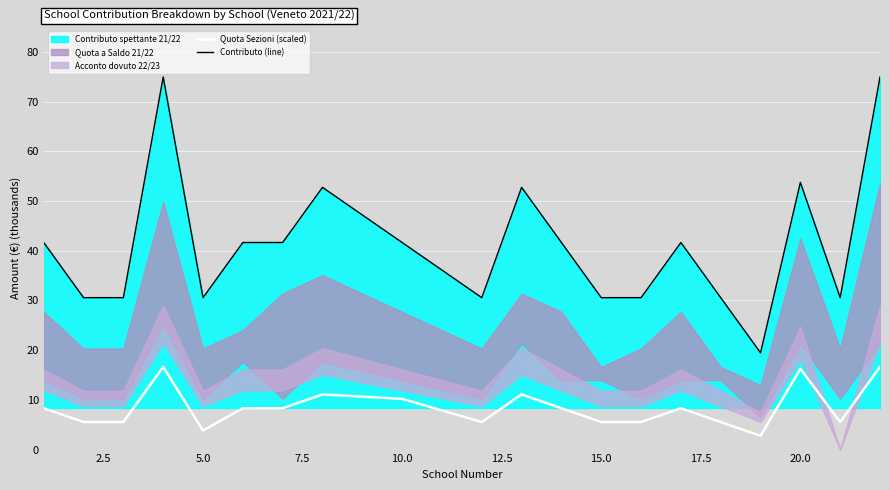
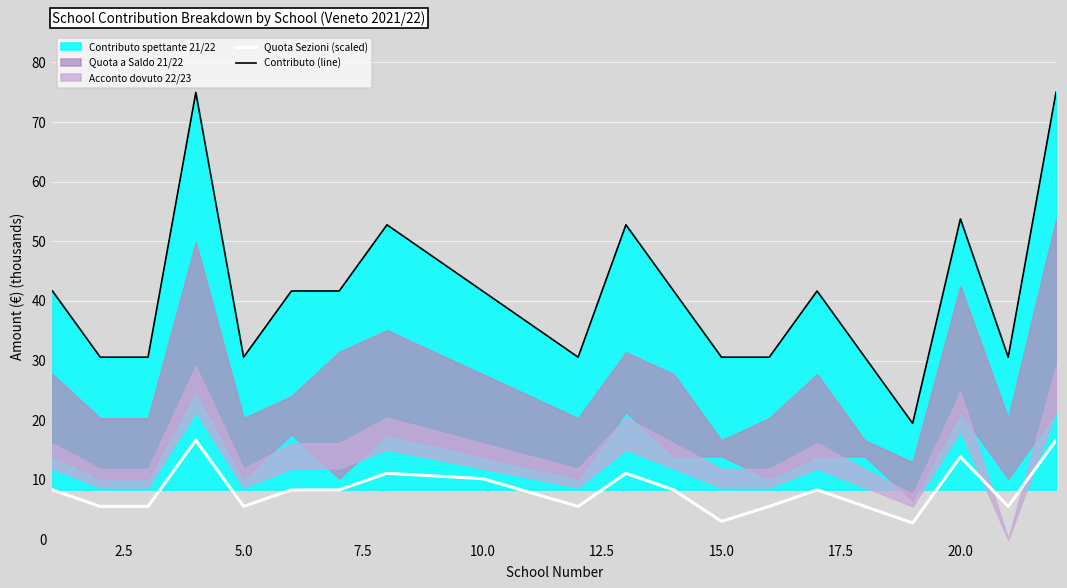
Quota Sezioni (scaled), 5.0: 4 -> 6
Quota Sezioni (scaled), 15.0: 6 -> 3
Quota Sezioni (scaled), 20.0: 16 -> 14
